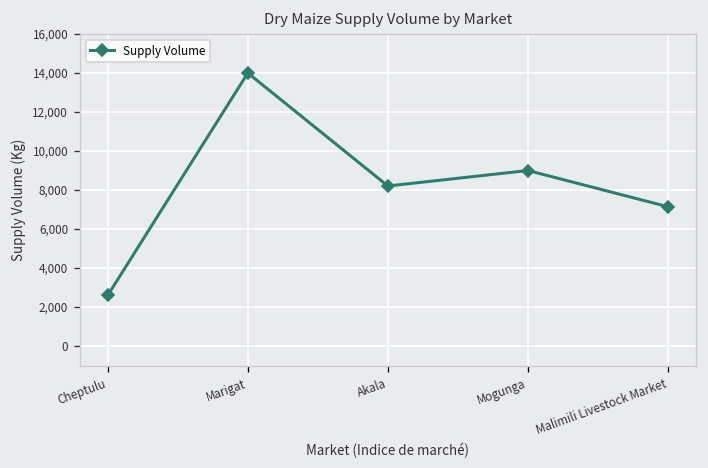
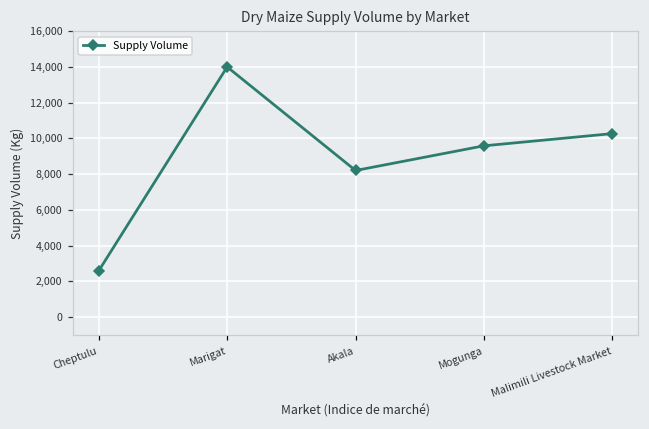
Mogunga: 9,000 -> 9,600
Malimili Livestock Market: 7,100 -> 10,300
